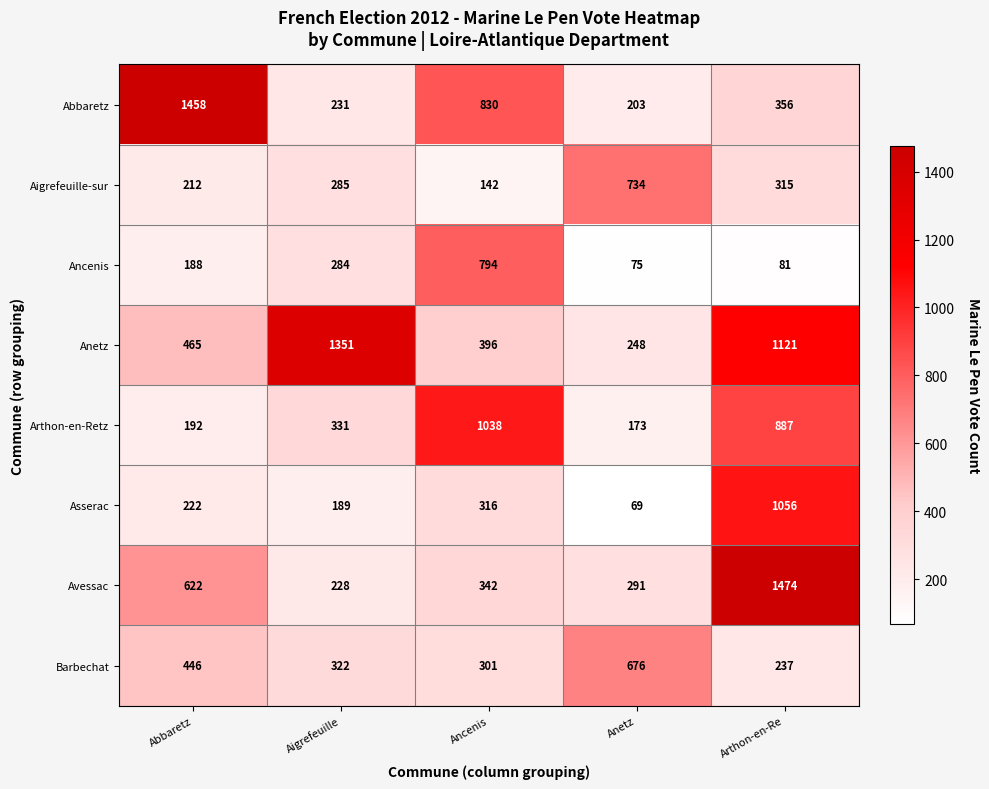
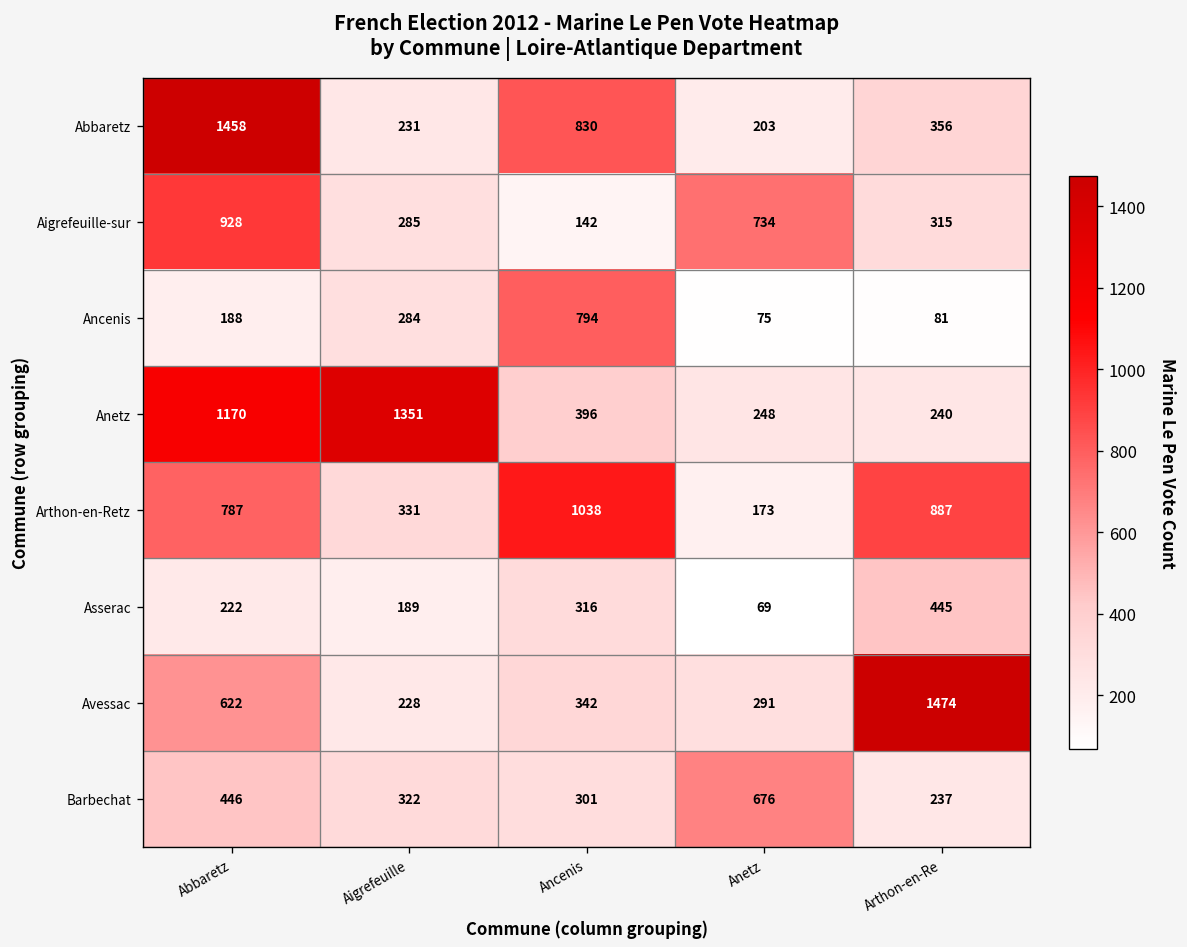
Aigrefeuille-sur, Abbaretz: 212 -> 928
Anetz, Abbaretz: 465 -> 1170
Anetz, Arthon-en-Re: 1121 -> 240
Arthon-en-Retz, Abbaretz: 192 -> 787
Asserac, Arthon-en-Re: 1056 -> 445
